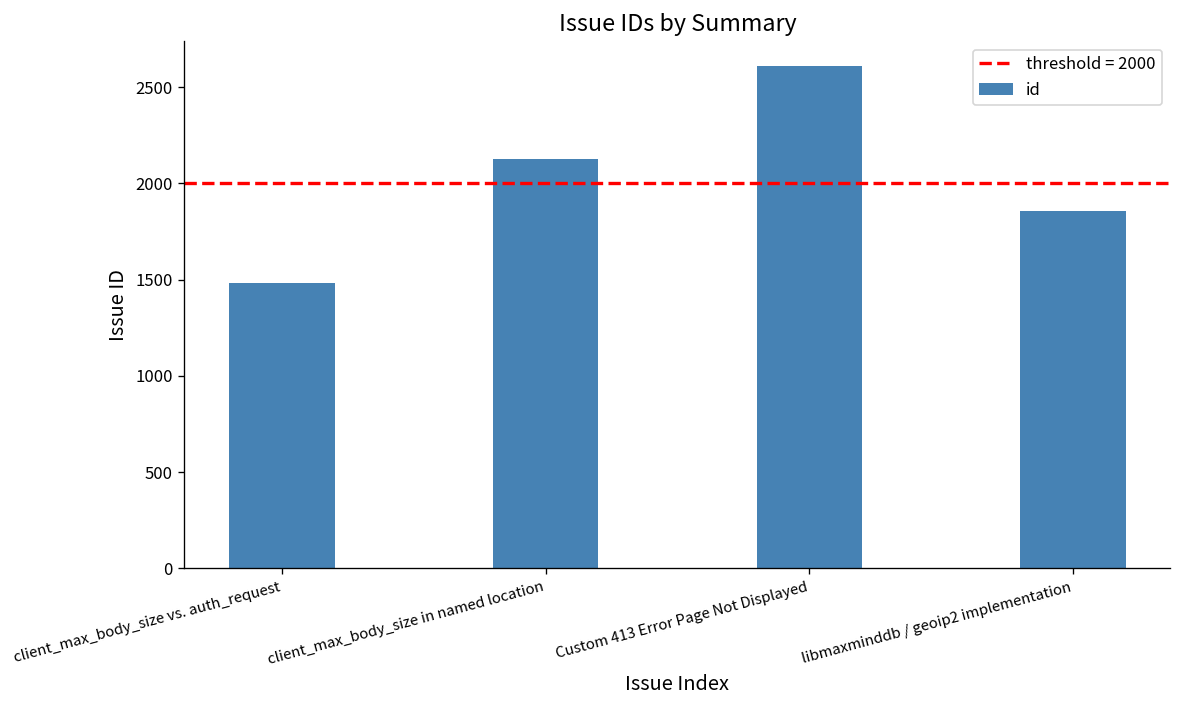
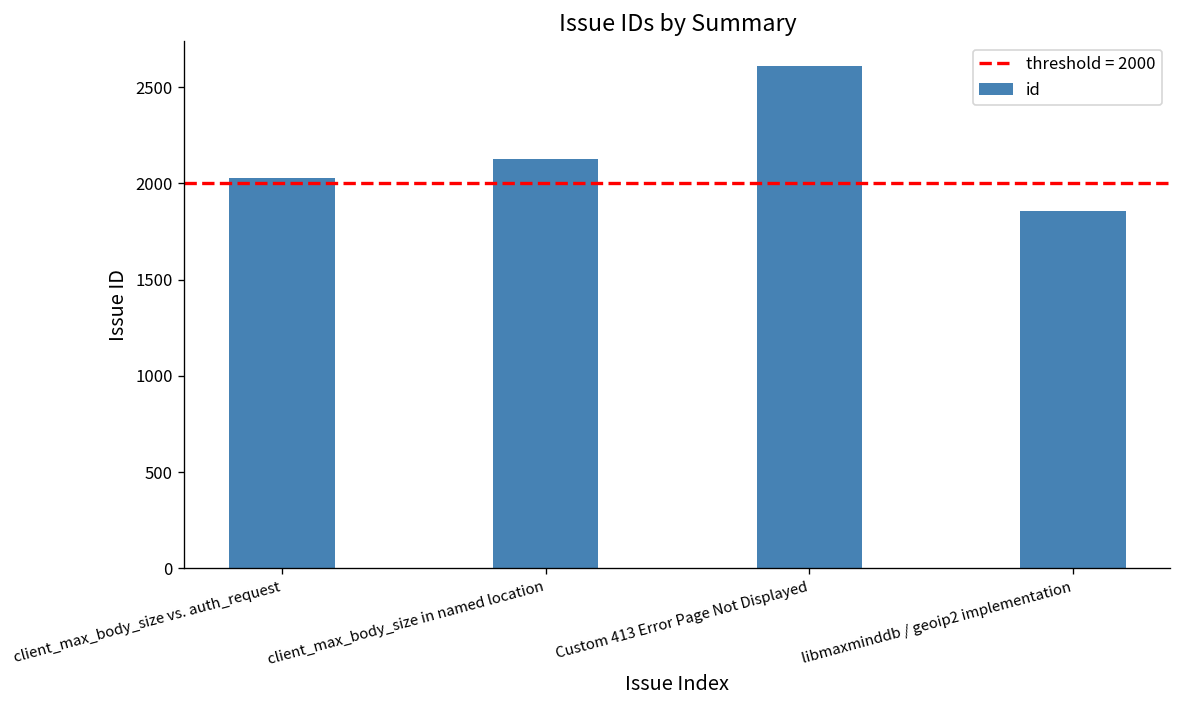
client_max_body_size vs. auth_request: 1480 -> 2030
